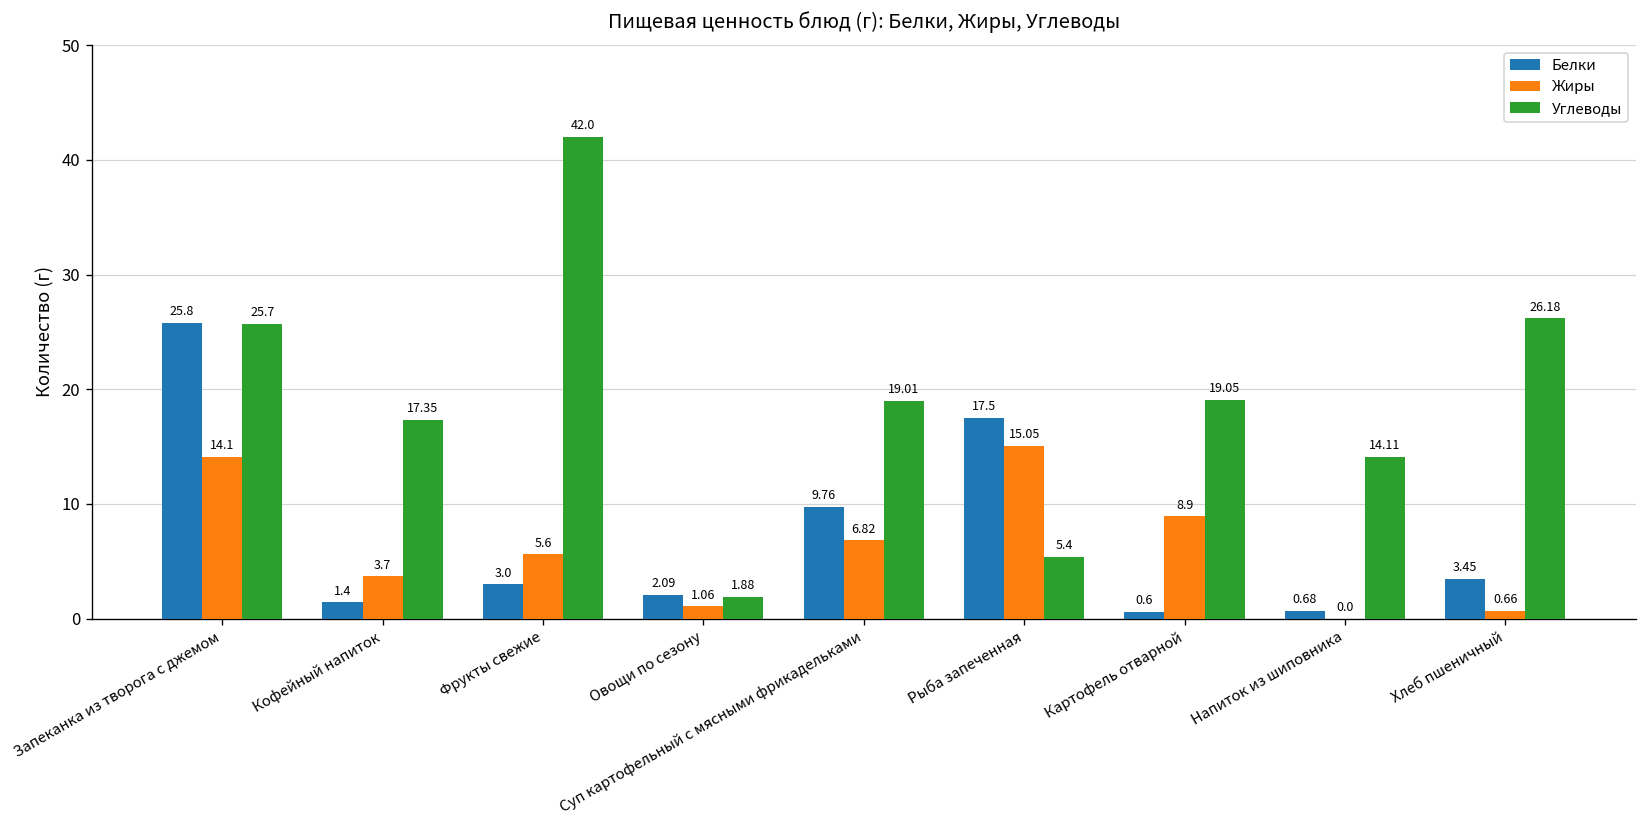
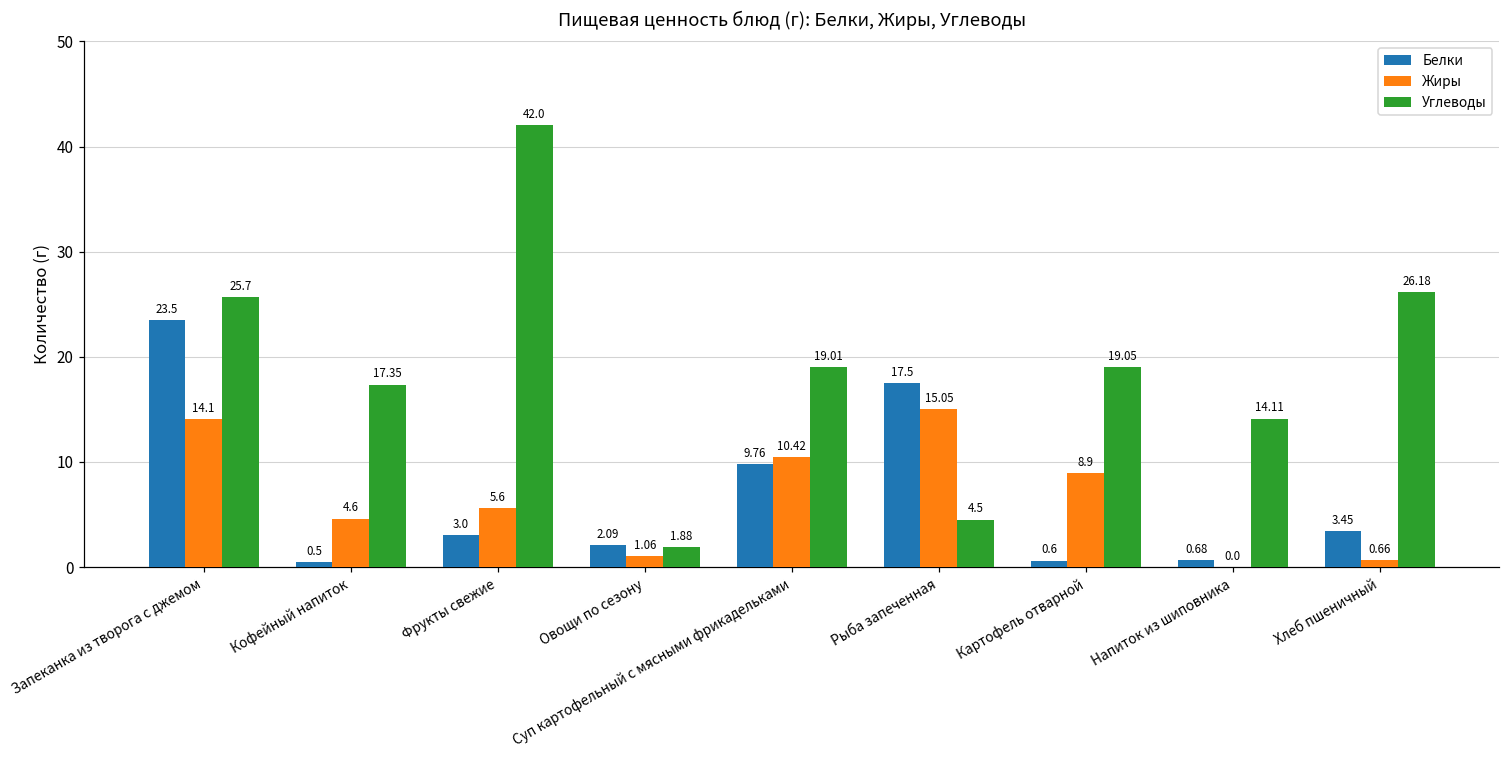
Белки, Запеканка из творога с джемом: 25.8 -> 23.5
Белки, Кофейный напиток: 1.4 -> 0.5
Жиры, Кофейный напиток: 3.7 -> 4.6
Жиры, Суп картофельный с мясными фрикадельками: 6.82 -> 10.42
Углеводы, Рыба запеченная: 5.4 -> 4.5
